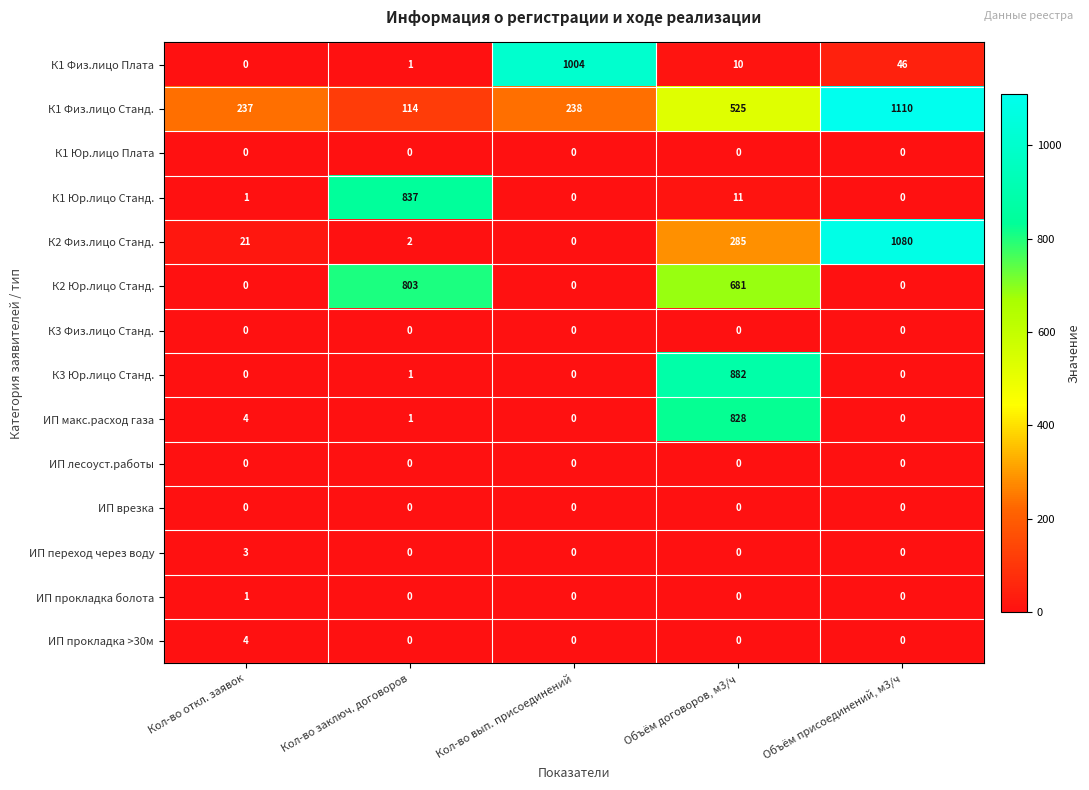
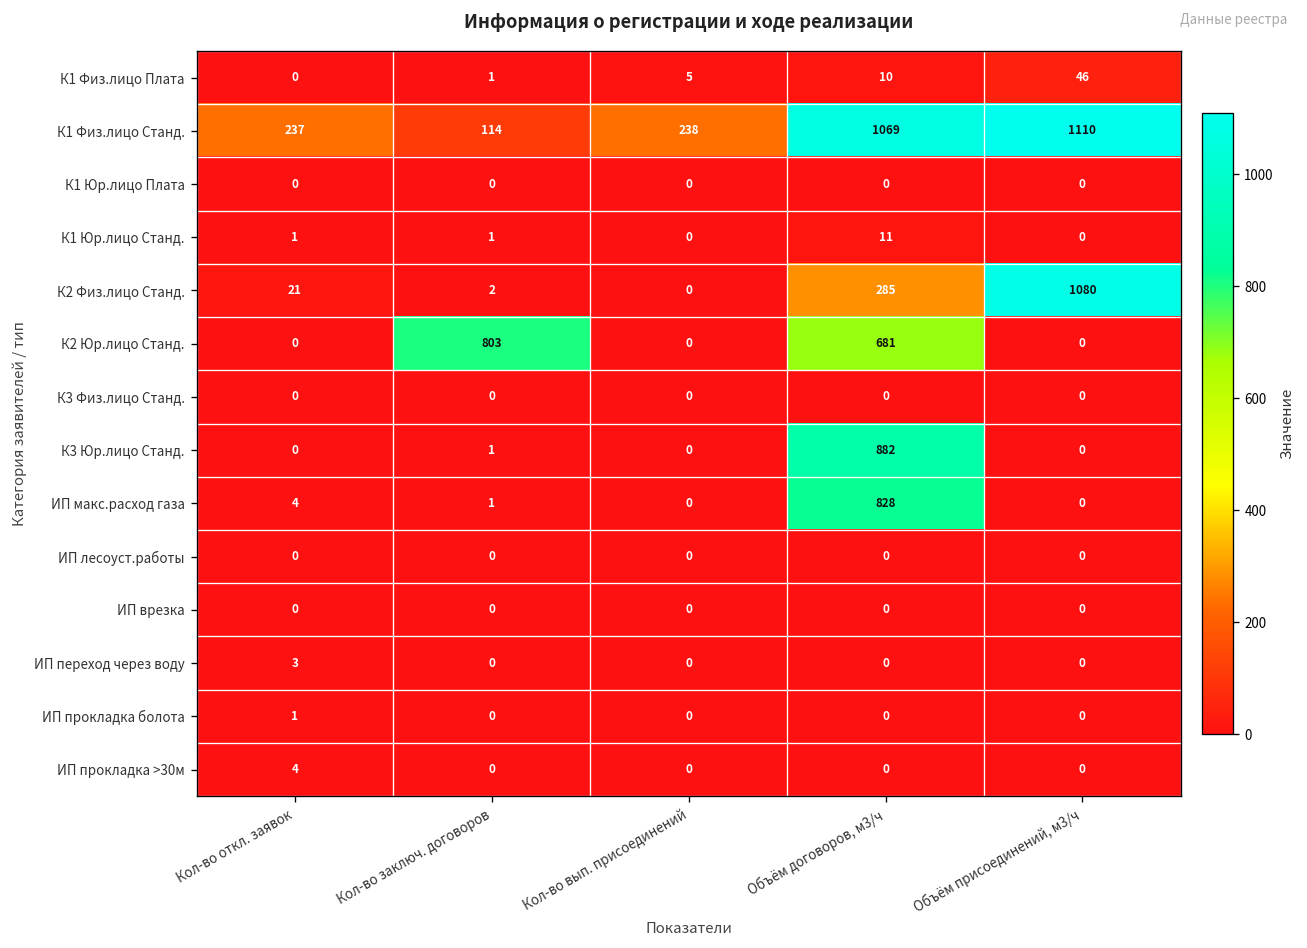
К1 Физ.лицо Плата, Кол-во вып. присоединений: 1004 -> 5
К1 Физ.лицо Станд., Объём договоров, м3/ч: 525 -> 1069
К1 Юр.лицо Станд., Кол-во заключ. договоров: 837 -> 1
